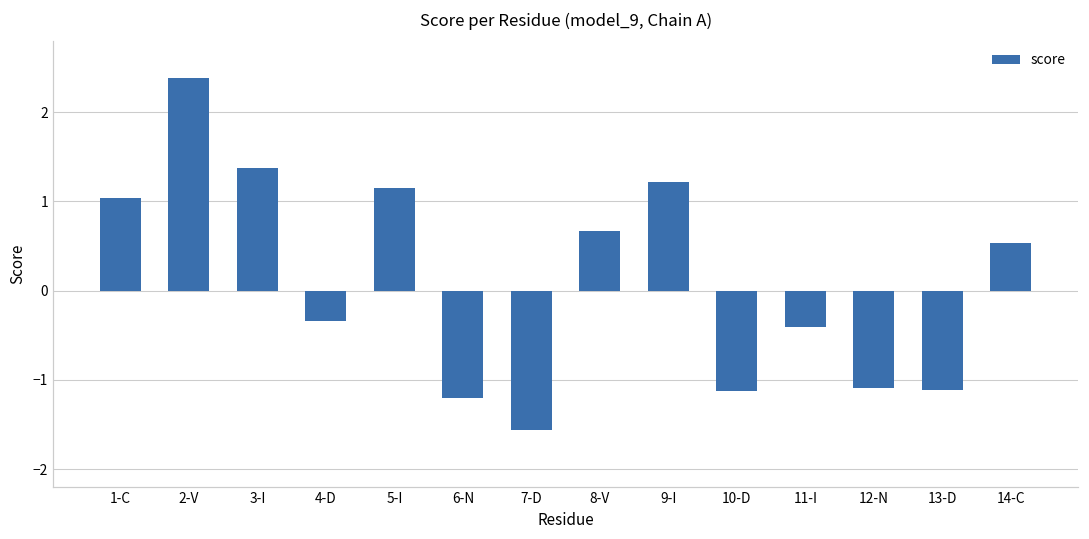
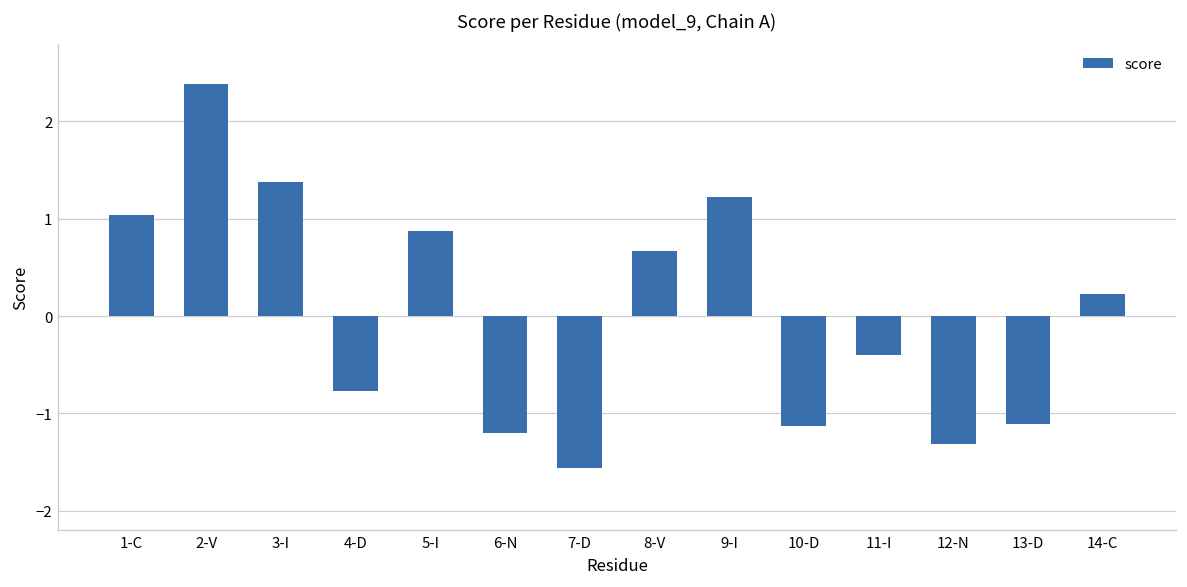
4-D: -0.3 -> -0.8
5-I: 1.2 -> 0.9
12-N: -1.1 -> -1.3
14-C: 0.5 -> 0.2
